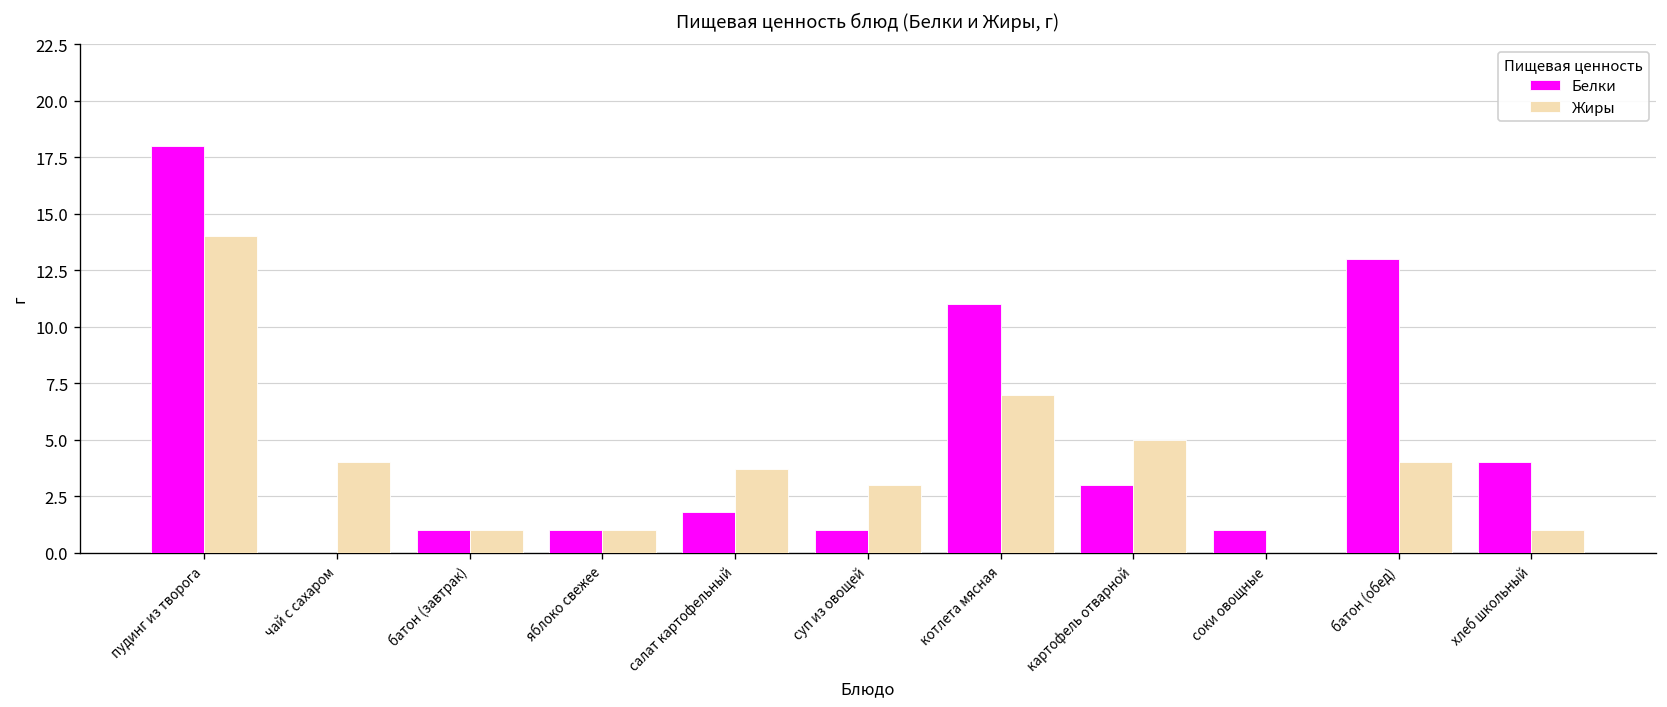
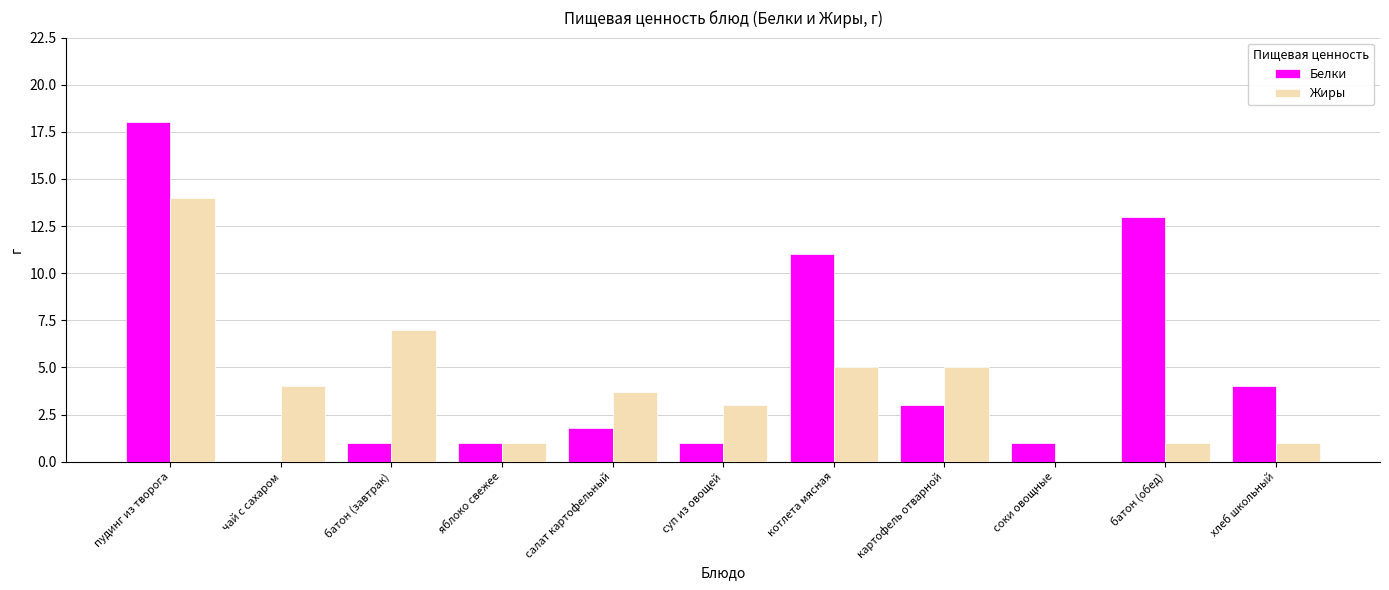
Жиры, батон (завтрак): 1 -> 7
Жиры, котлета мясная: 7 -> 5
Жиры, батон (обед): 4 -> 1
